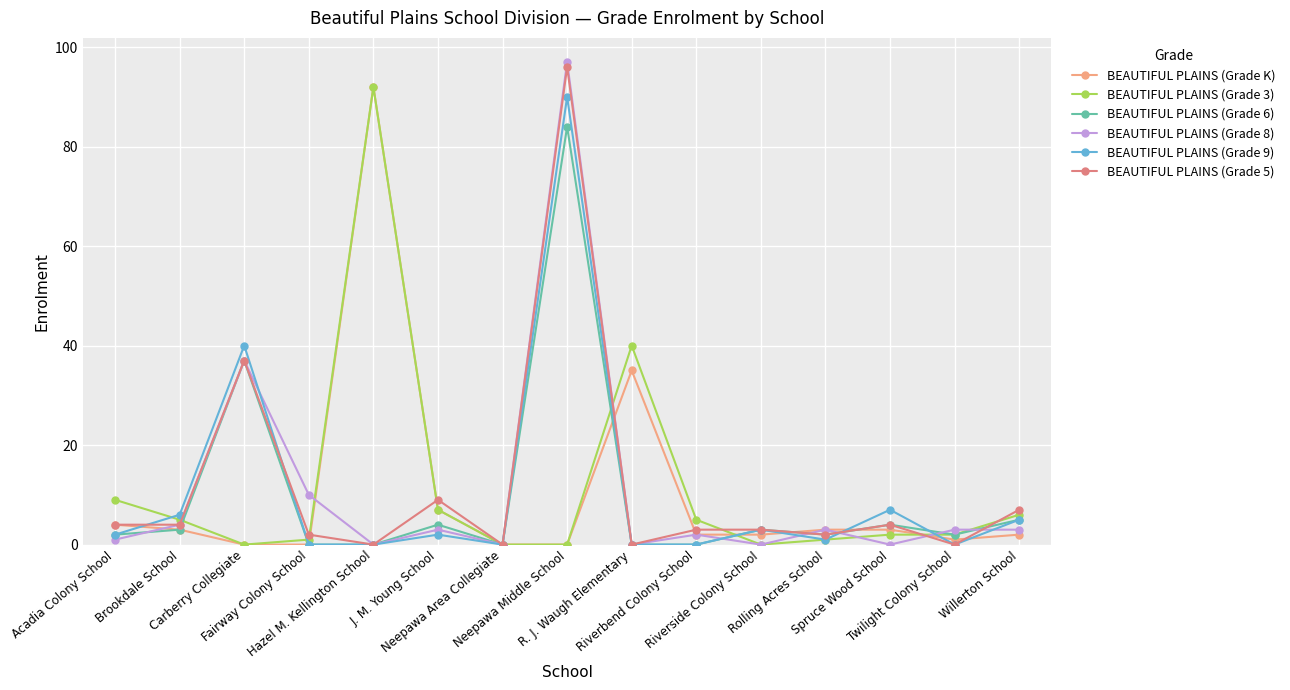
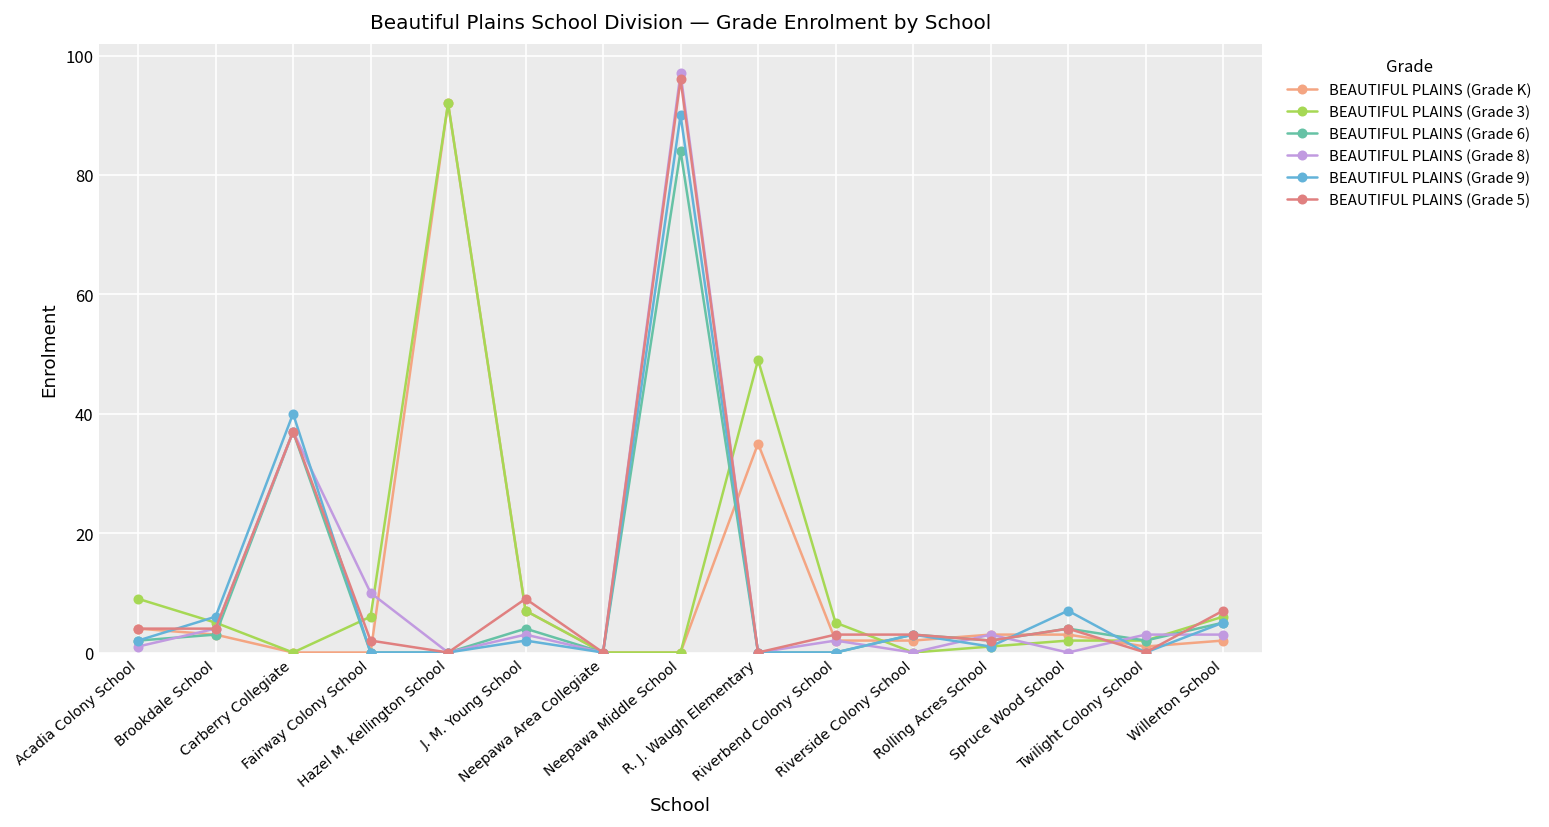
BEAUTIFUL PLAINS (Grade 3), Fairway Colony School: 1 -> 6
BEAUTIFUL PLAINS (Grade 3), R. J. Waugh Elementary: 40 -> 49
